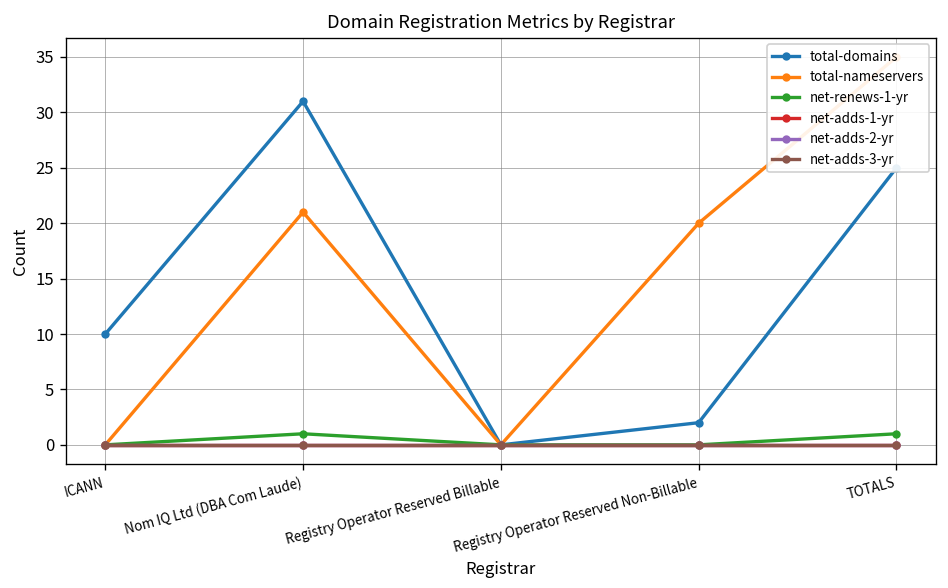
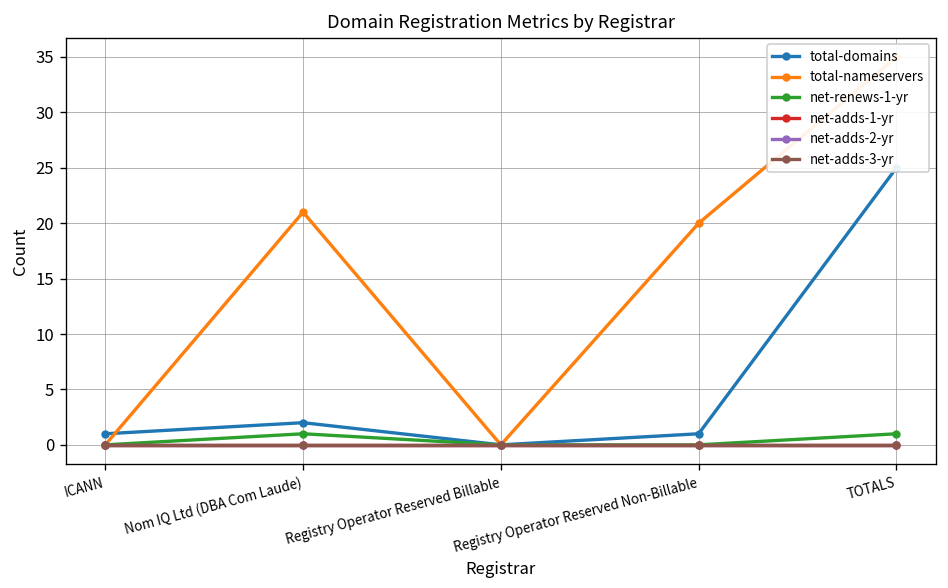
total-domains, ICANN: 10 -> 1
total-domains, Nom IQ Ltd (DBA Com Laude): 31 -> 2
total-domains, Registry Operator Reserved Non-Billable: 2 -> 1
